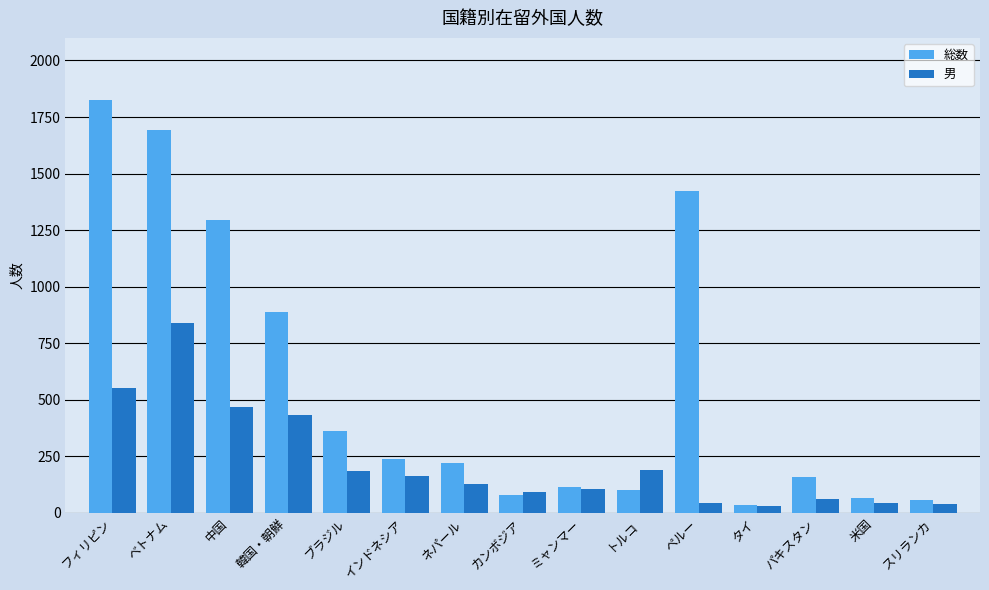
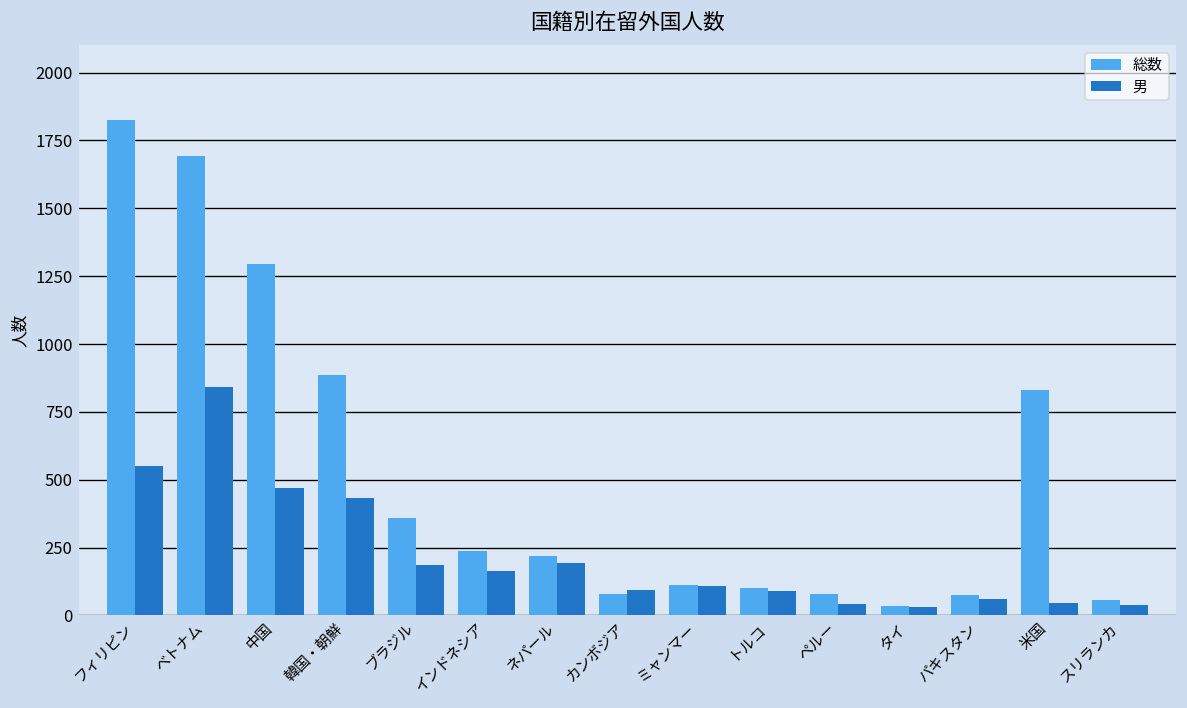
男, ネパール: 130 -> 200
男, トルコ: 190 -> 90
総数, ペルー: 1420 -> 80
総数, パキスタン: 160 -> 80
総数, 米国: 60 -> 830
